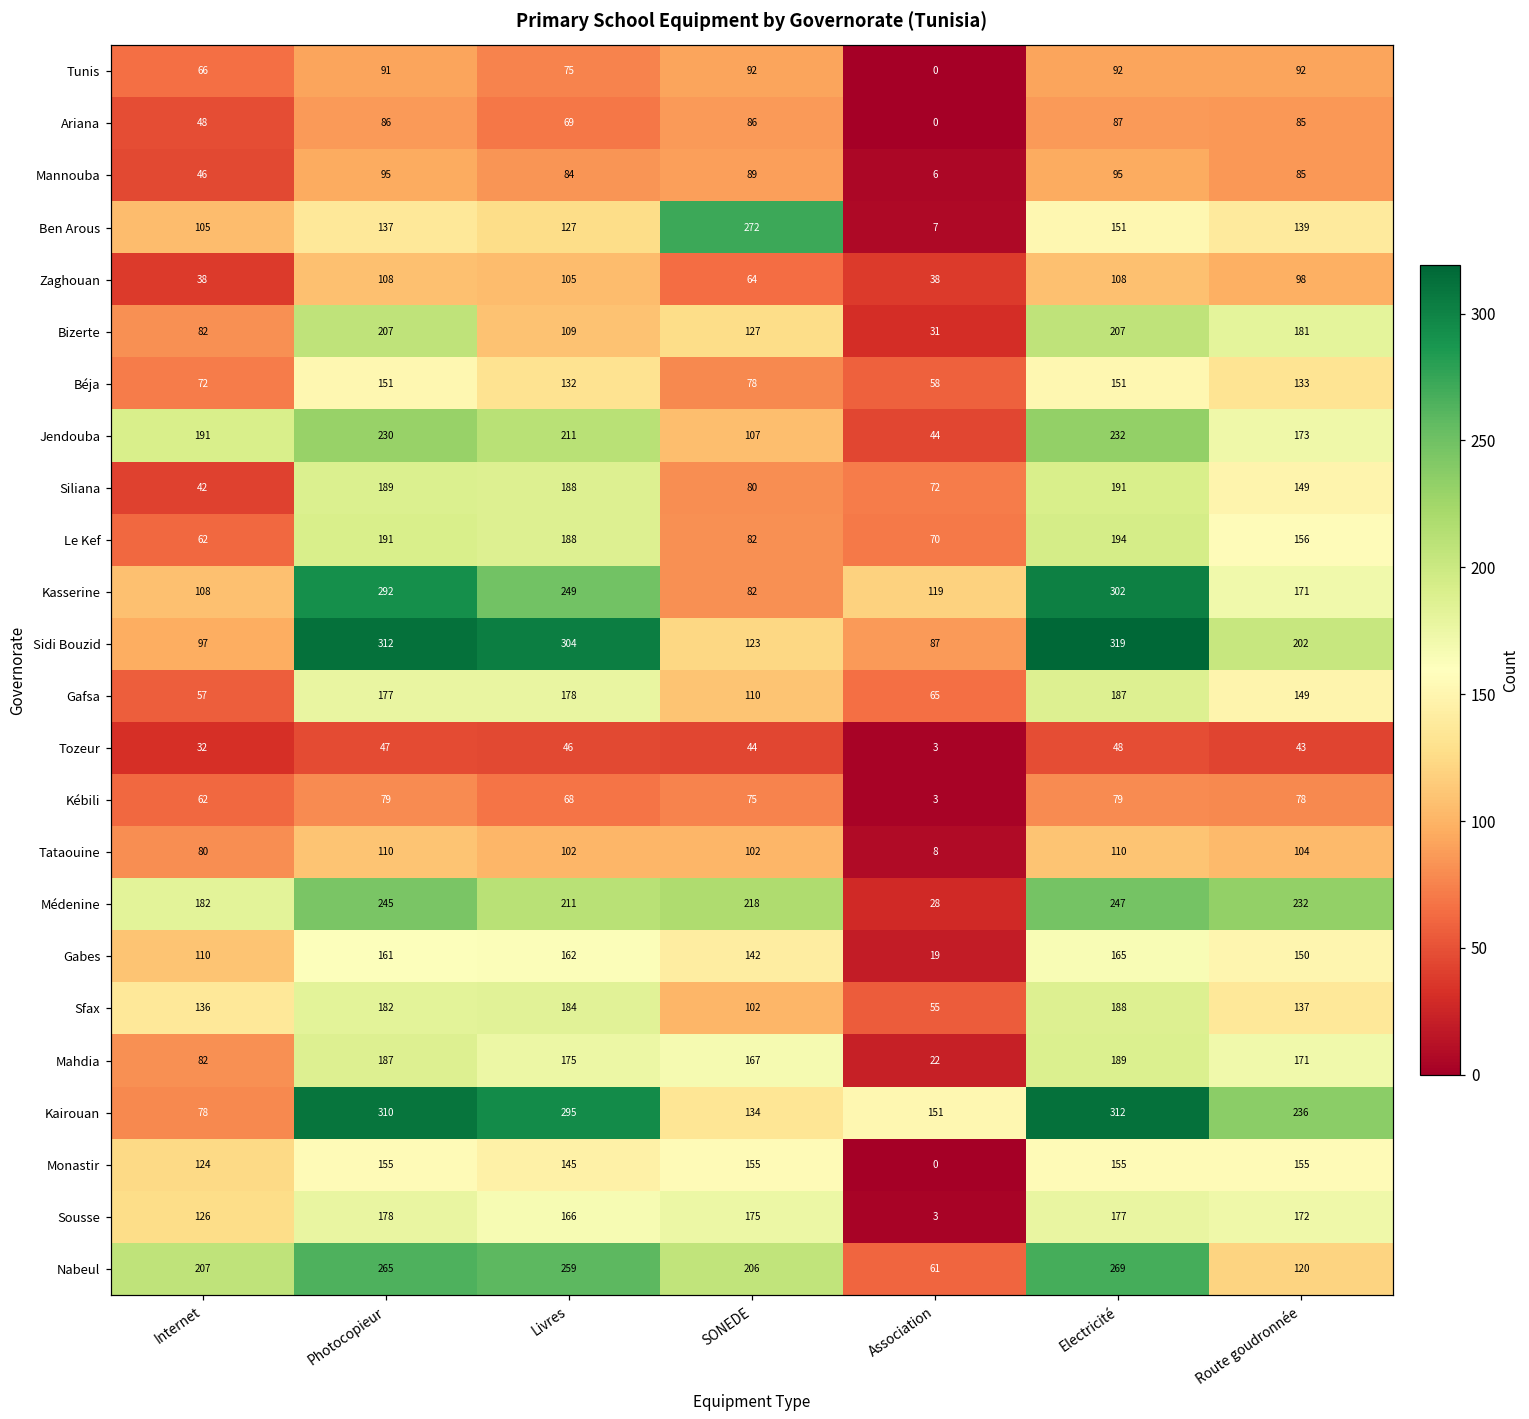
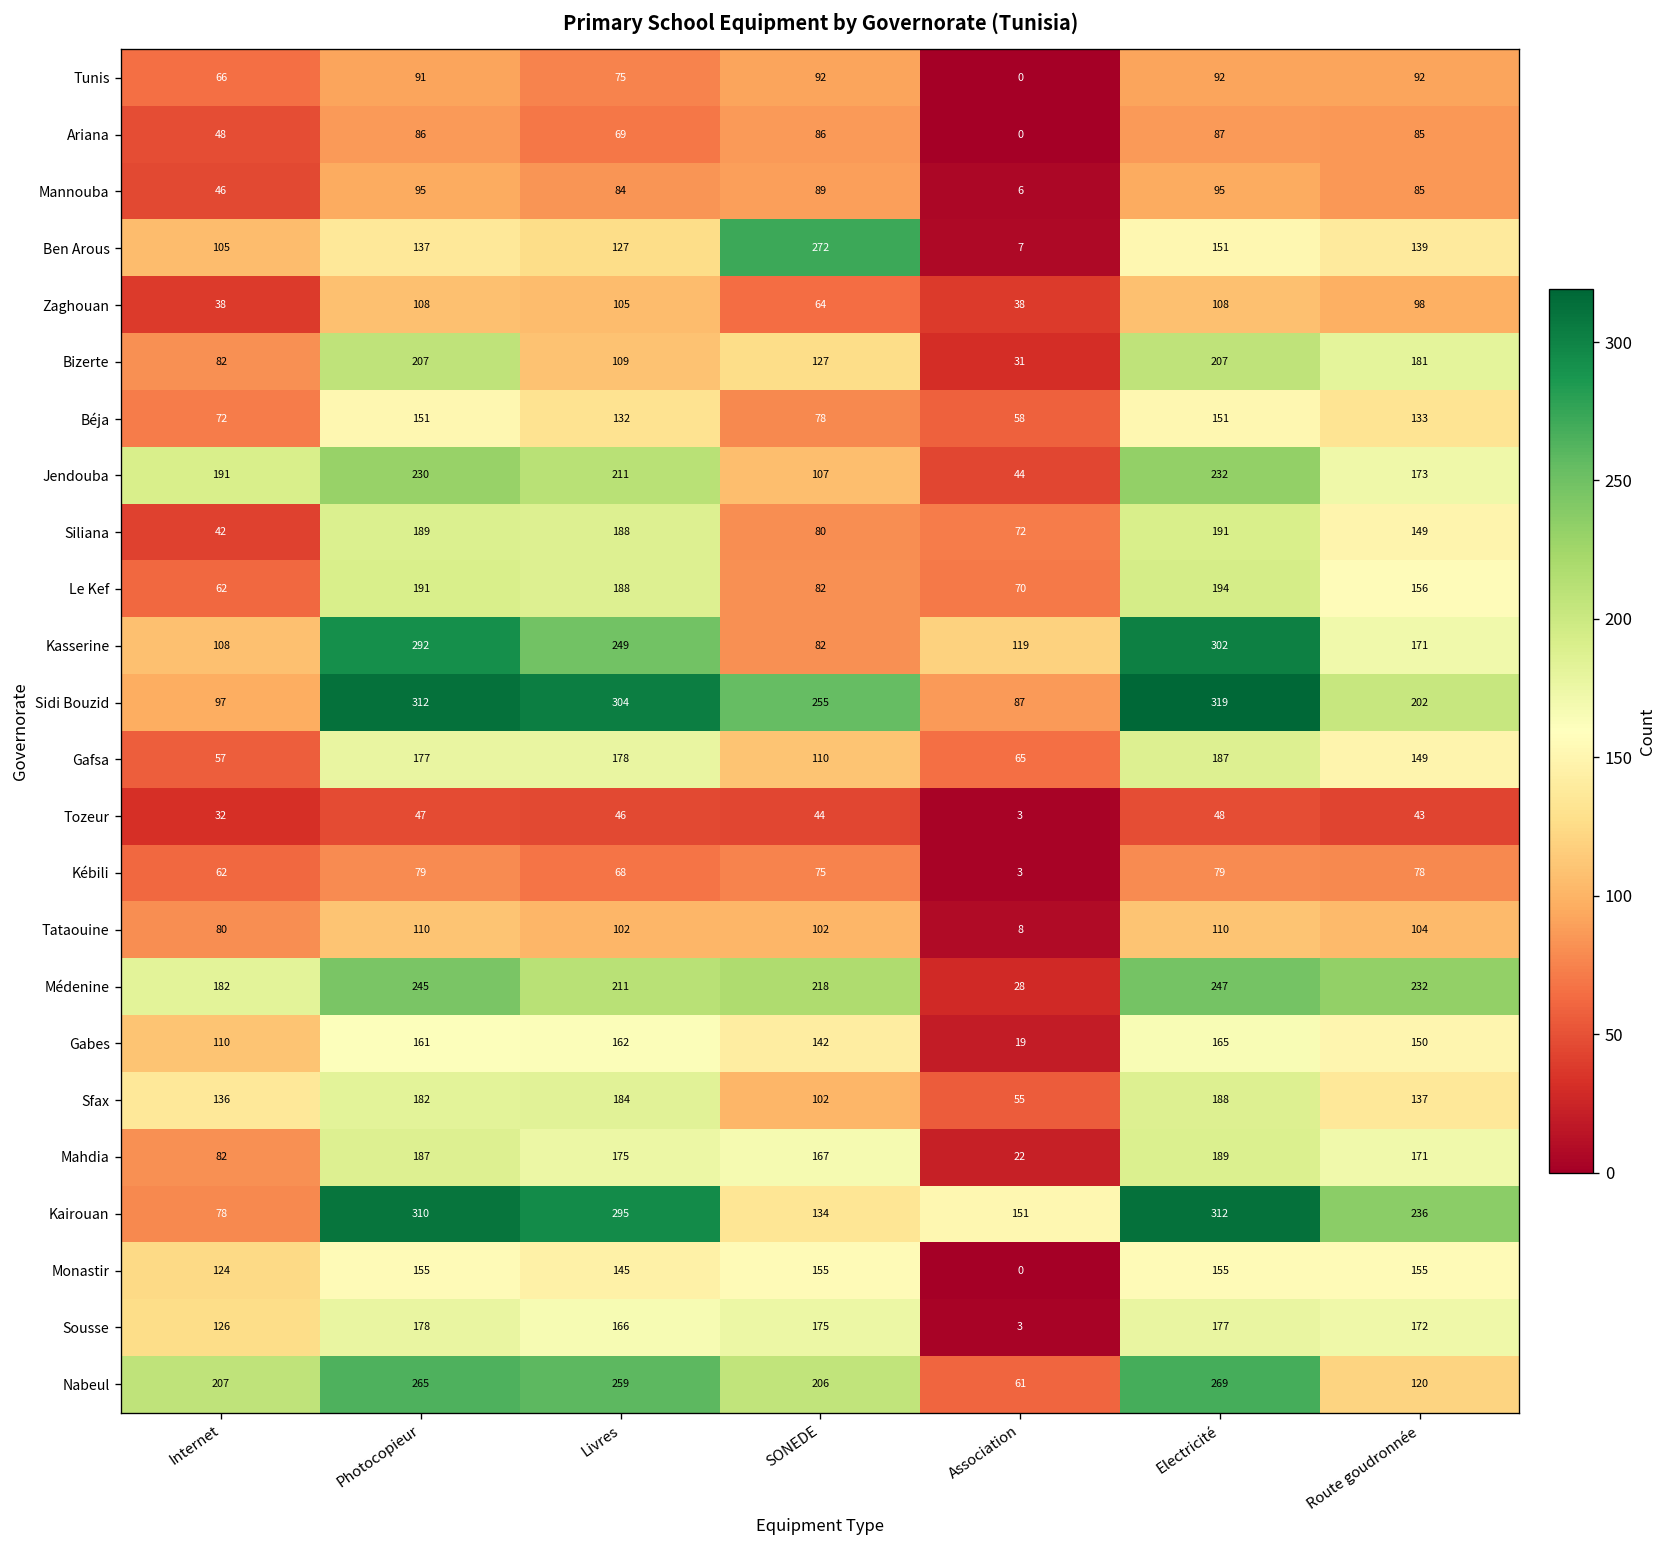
Sidi Bouzid, SONEDE: 123 -> 255
